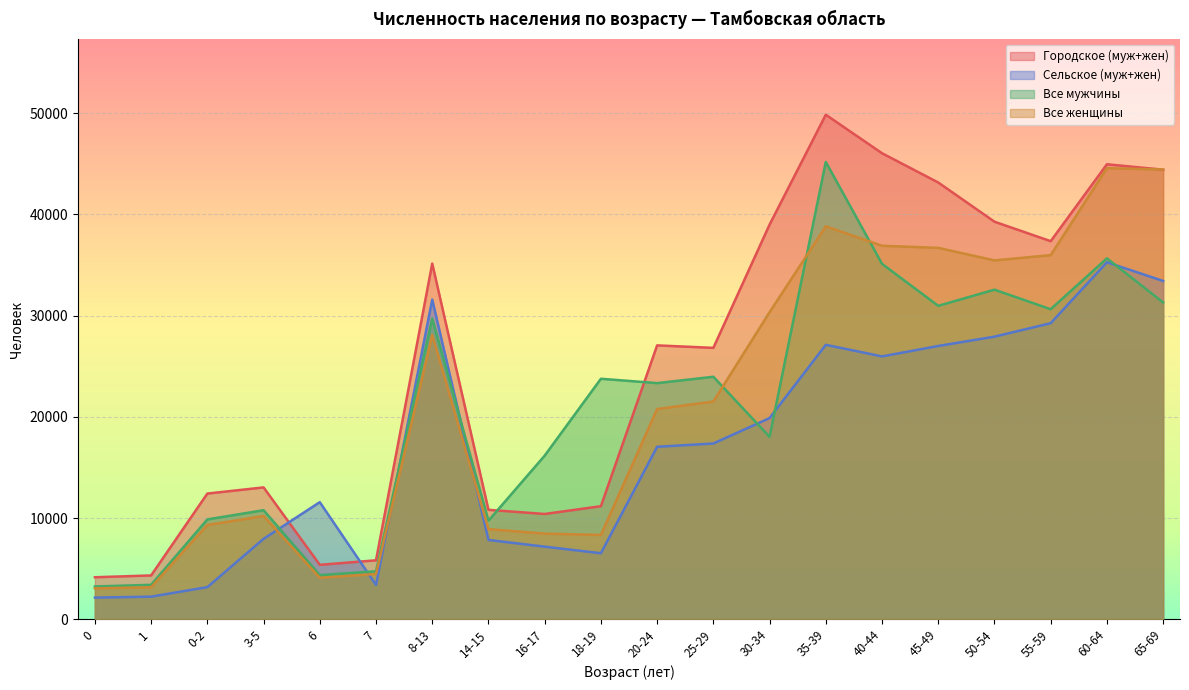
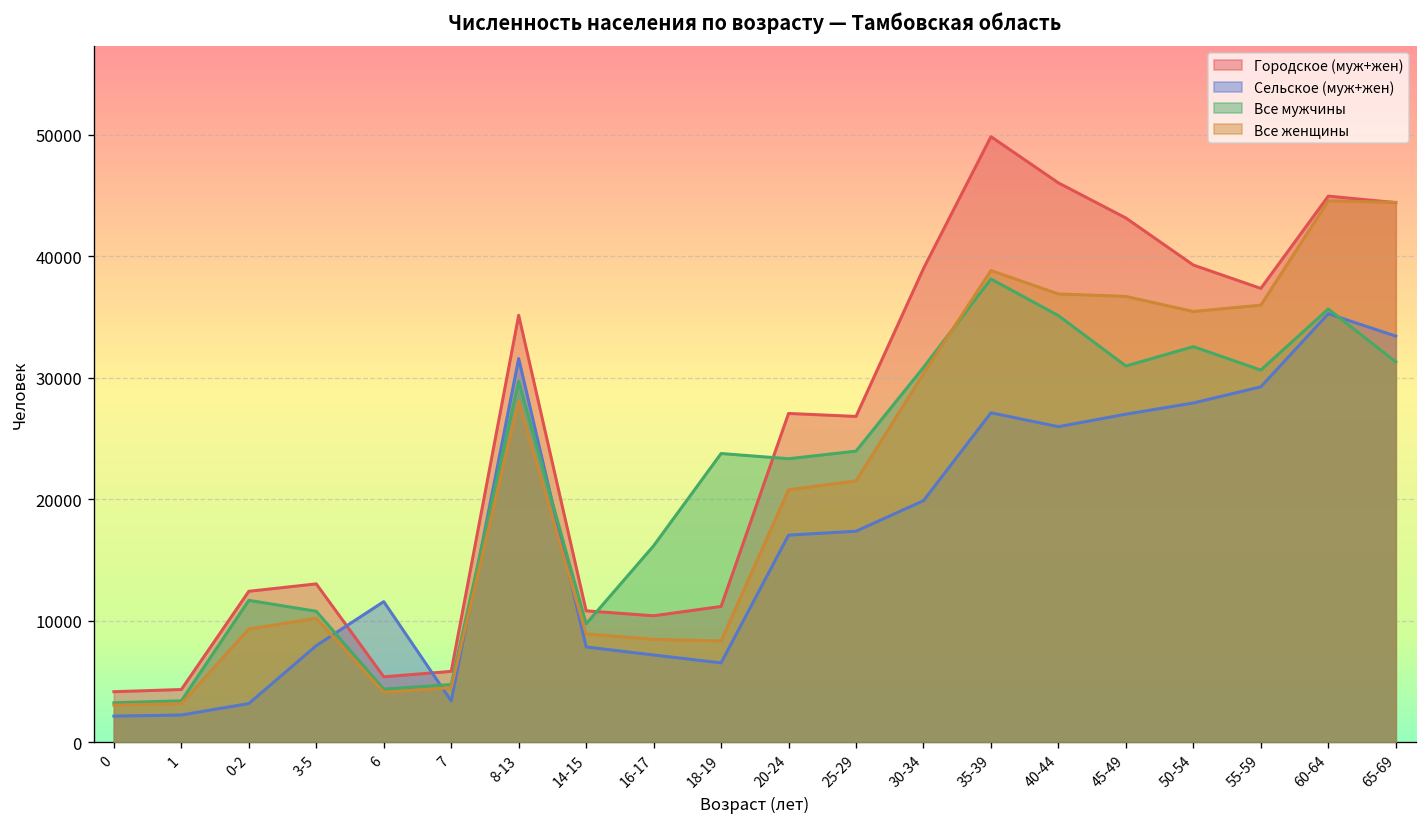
Все мужчины, 0-2: 9900 -> 11700
Все мужчины, 30-34: 18000 -> 30800
Все мужчины, 35-39: 45200 -> 38100
